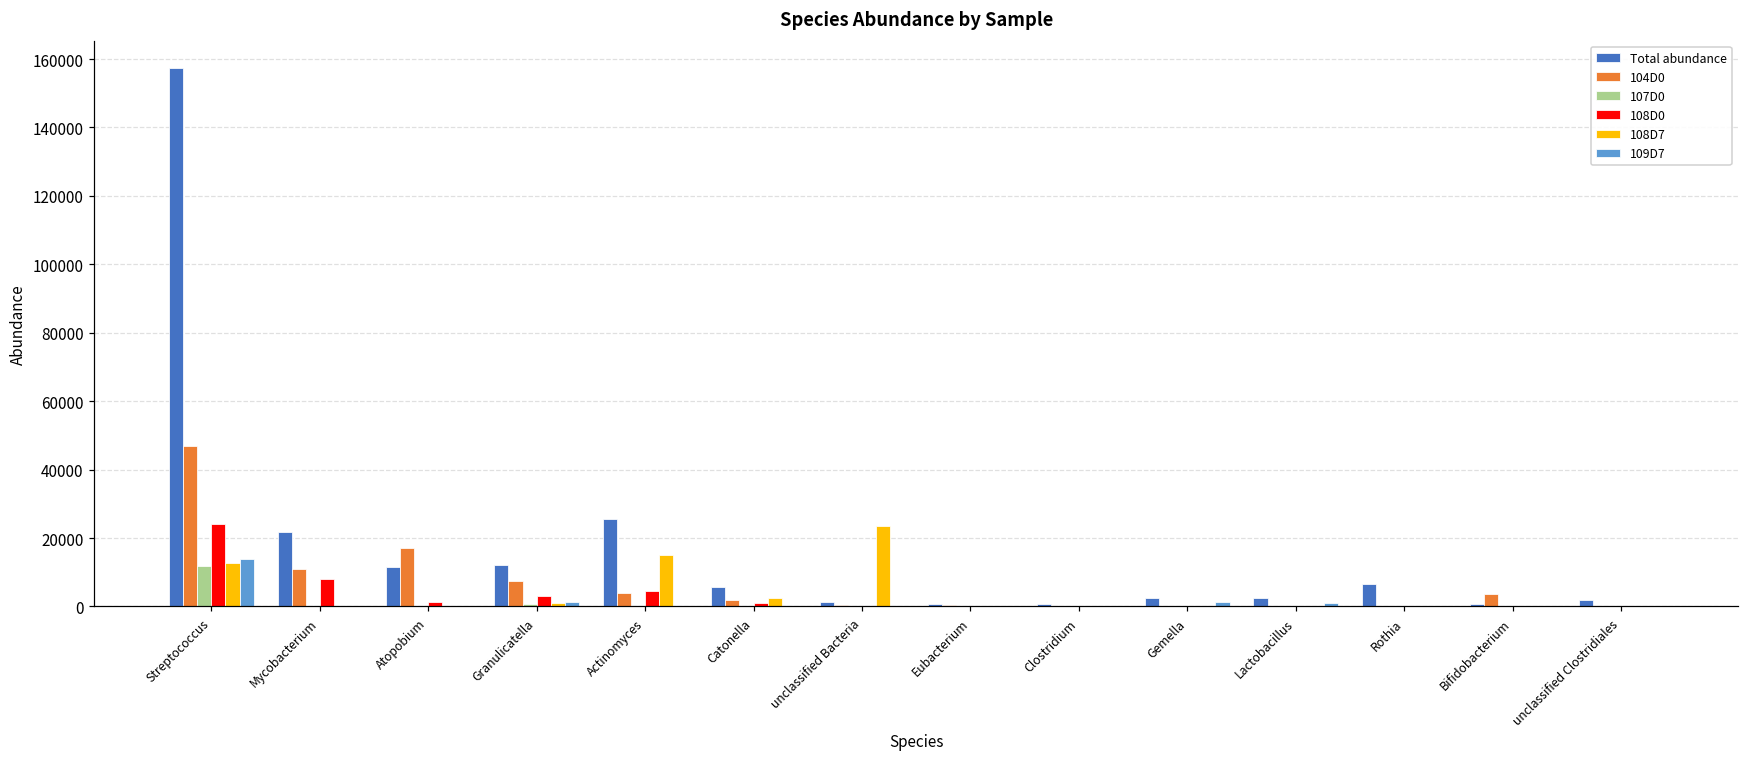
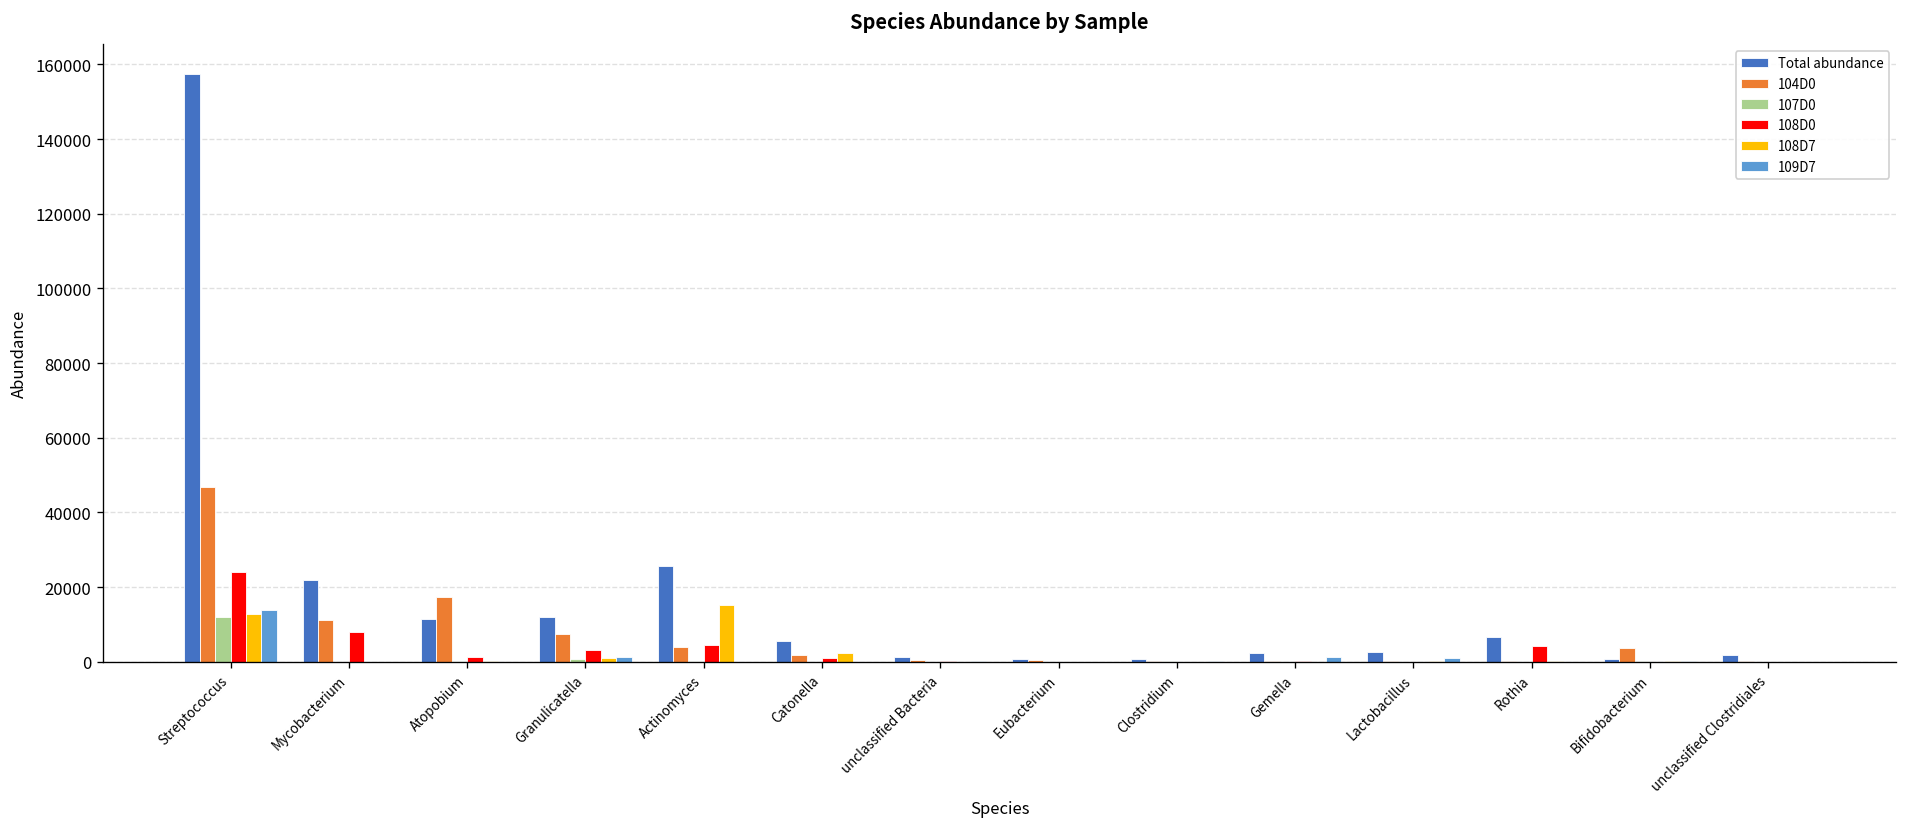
108D7, unclassified Bacteria: 24000 -> 0
108D0, Rothia: 0 -> 4000
